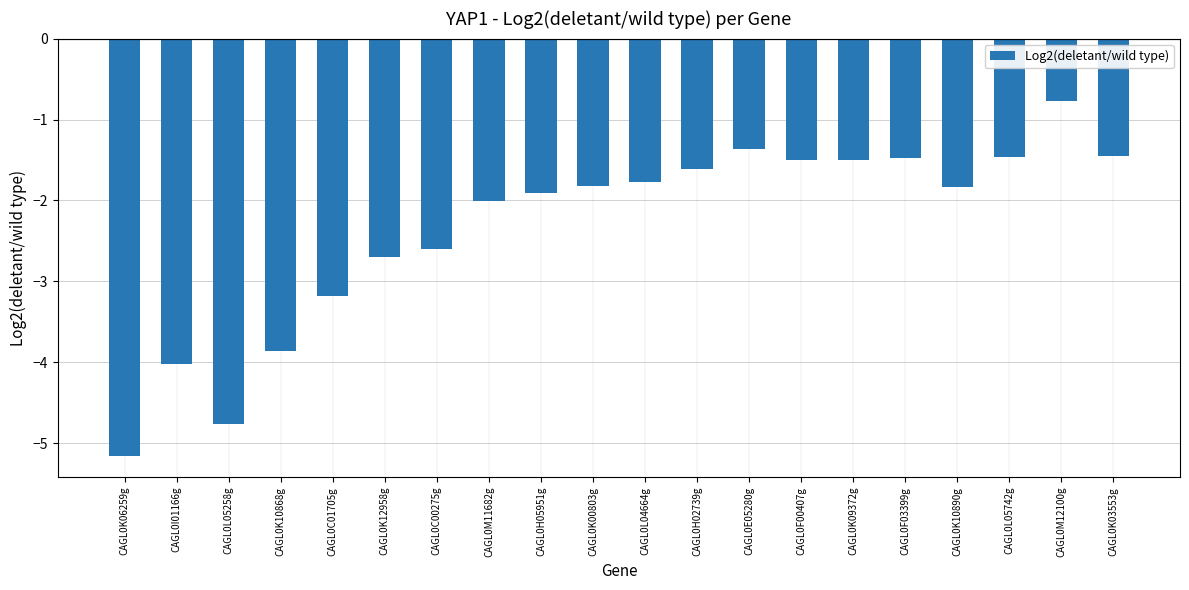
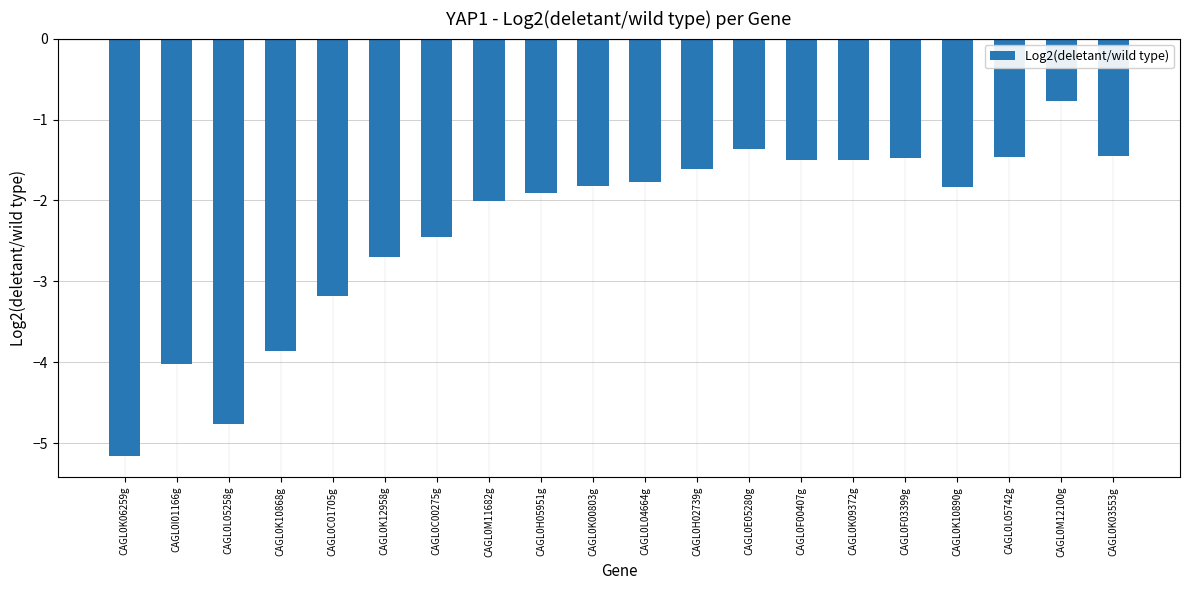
CAGL0C00275g: -2.6 -> -2.5
